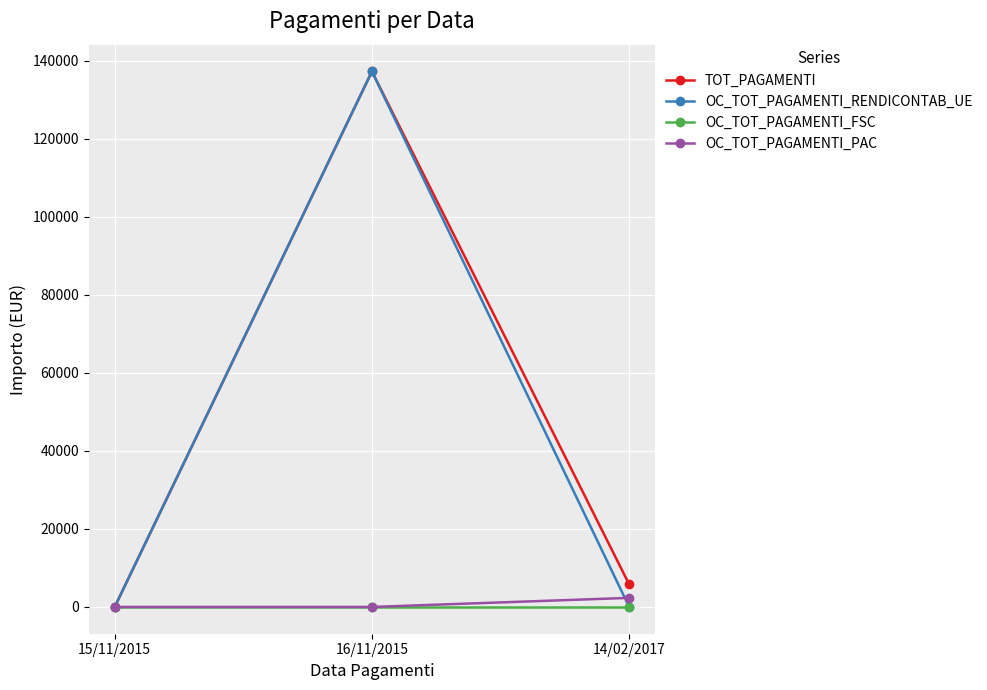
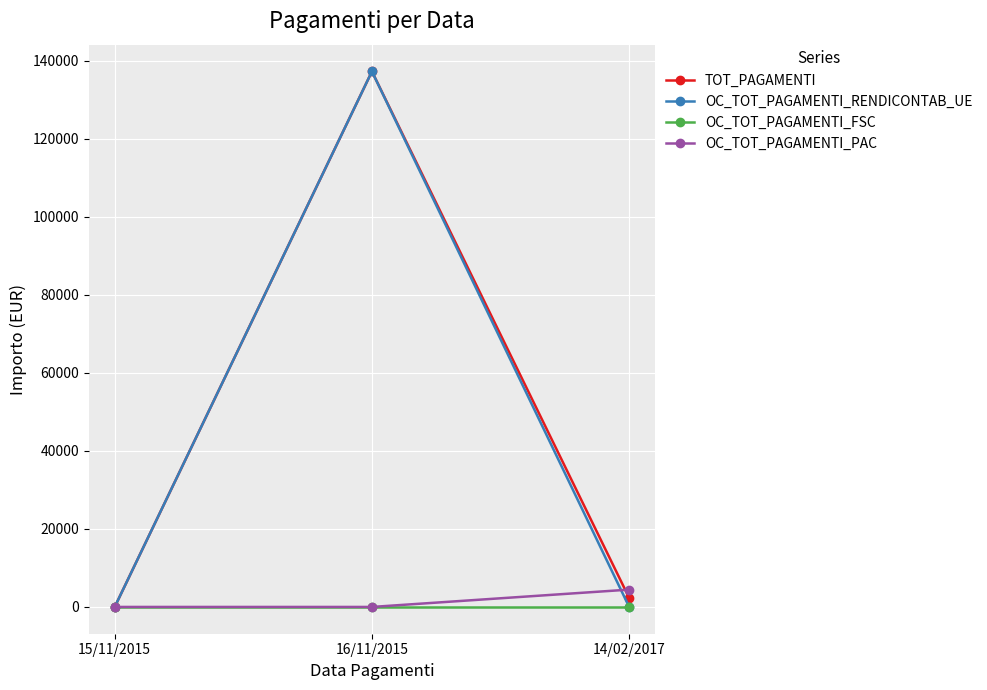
TOT_PAGAMENTI, 14/02/2017: 6000 -> 2000
OC_TOT_PAGAMENTI_PAC, 14/02/2017: 2000 -> 4000
